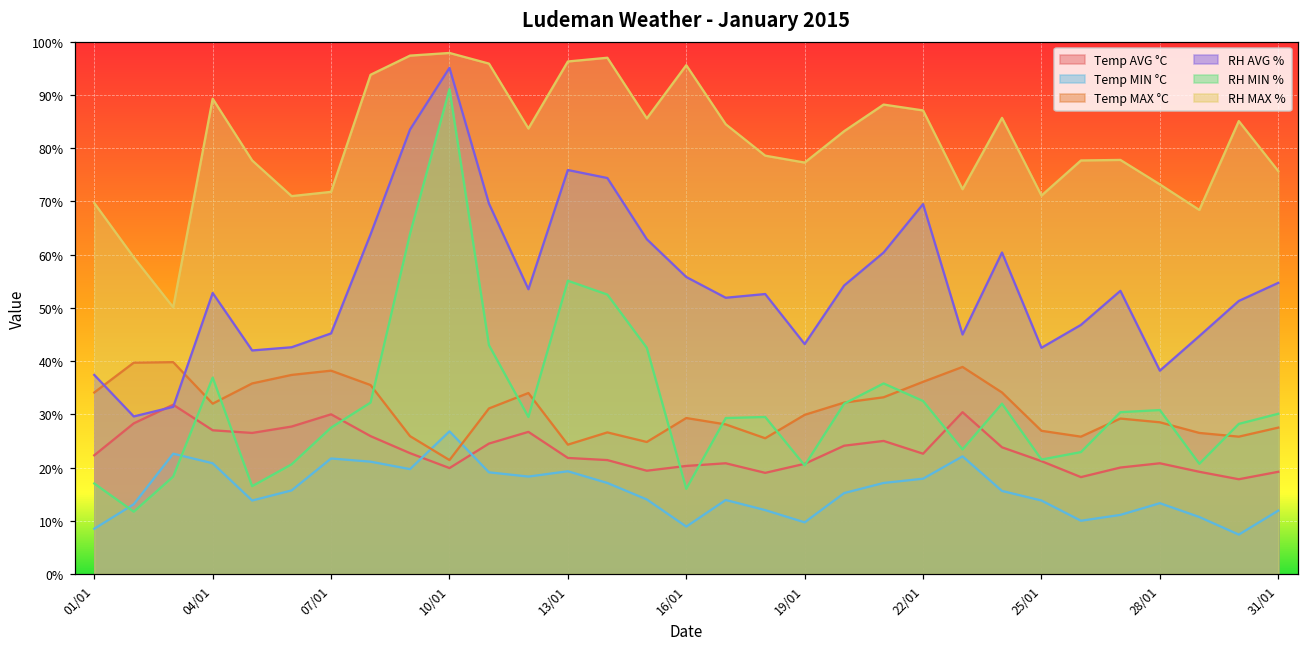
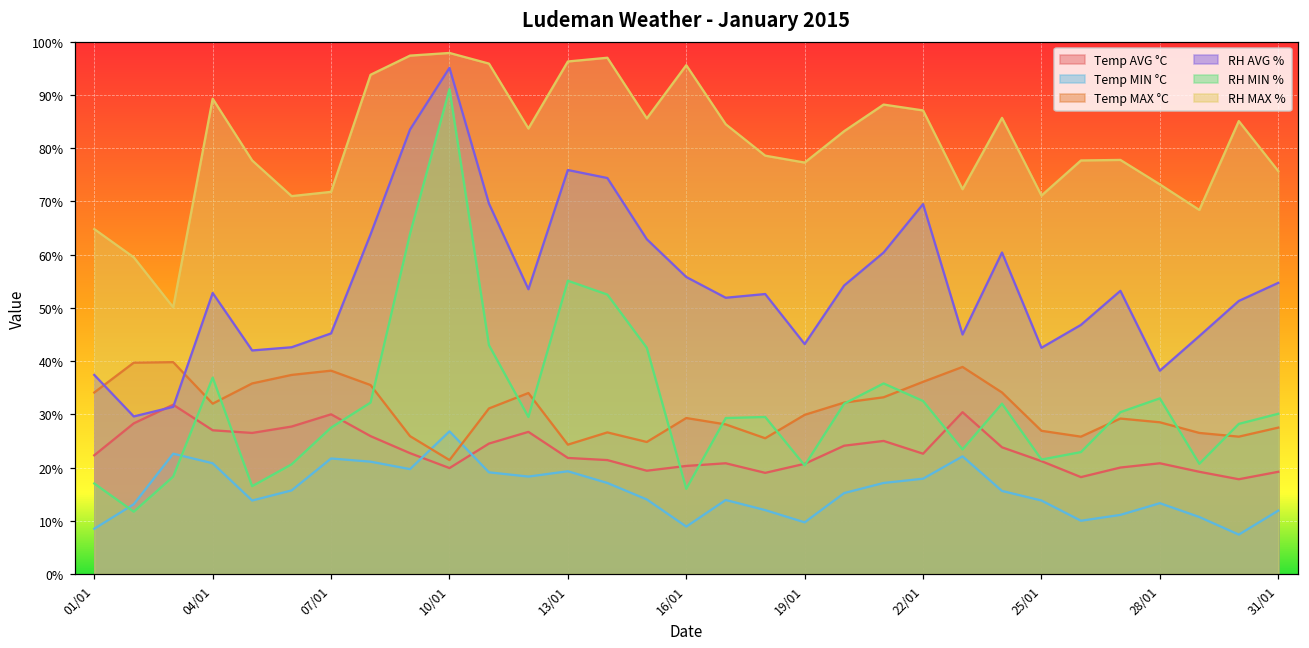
RH MAX %, 01/01: 70% -> 65%
RH MIN %, 28/01: 31% -> 33%
